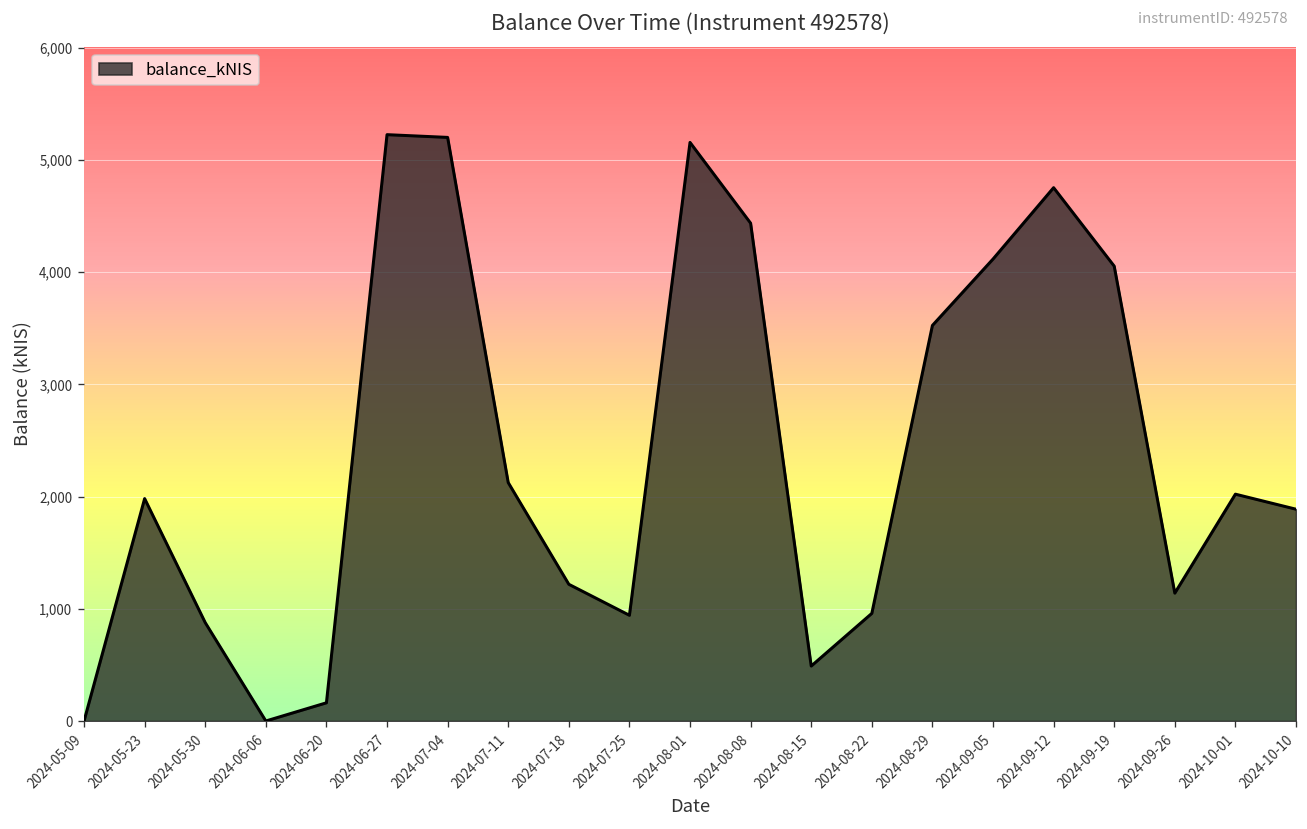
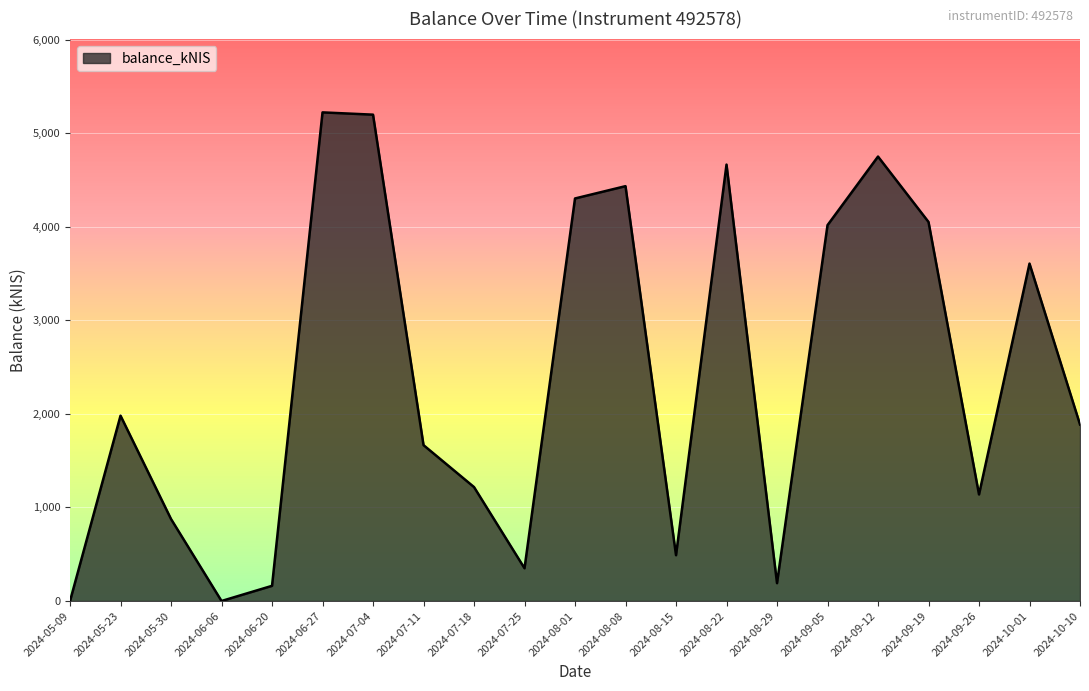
2024-07-11: 2,100 -> 1,700
2024-07-25: 900 -> 300
2024-08-01: 5,200 -> 4,300
2024-08-22: 1,000 -> 4,700
2024-08-29: 3,500 -> 200
2024-09-05: 4,100 -> 4,000
2024-10-01: 2,000 -> 3,600
